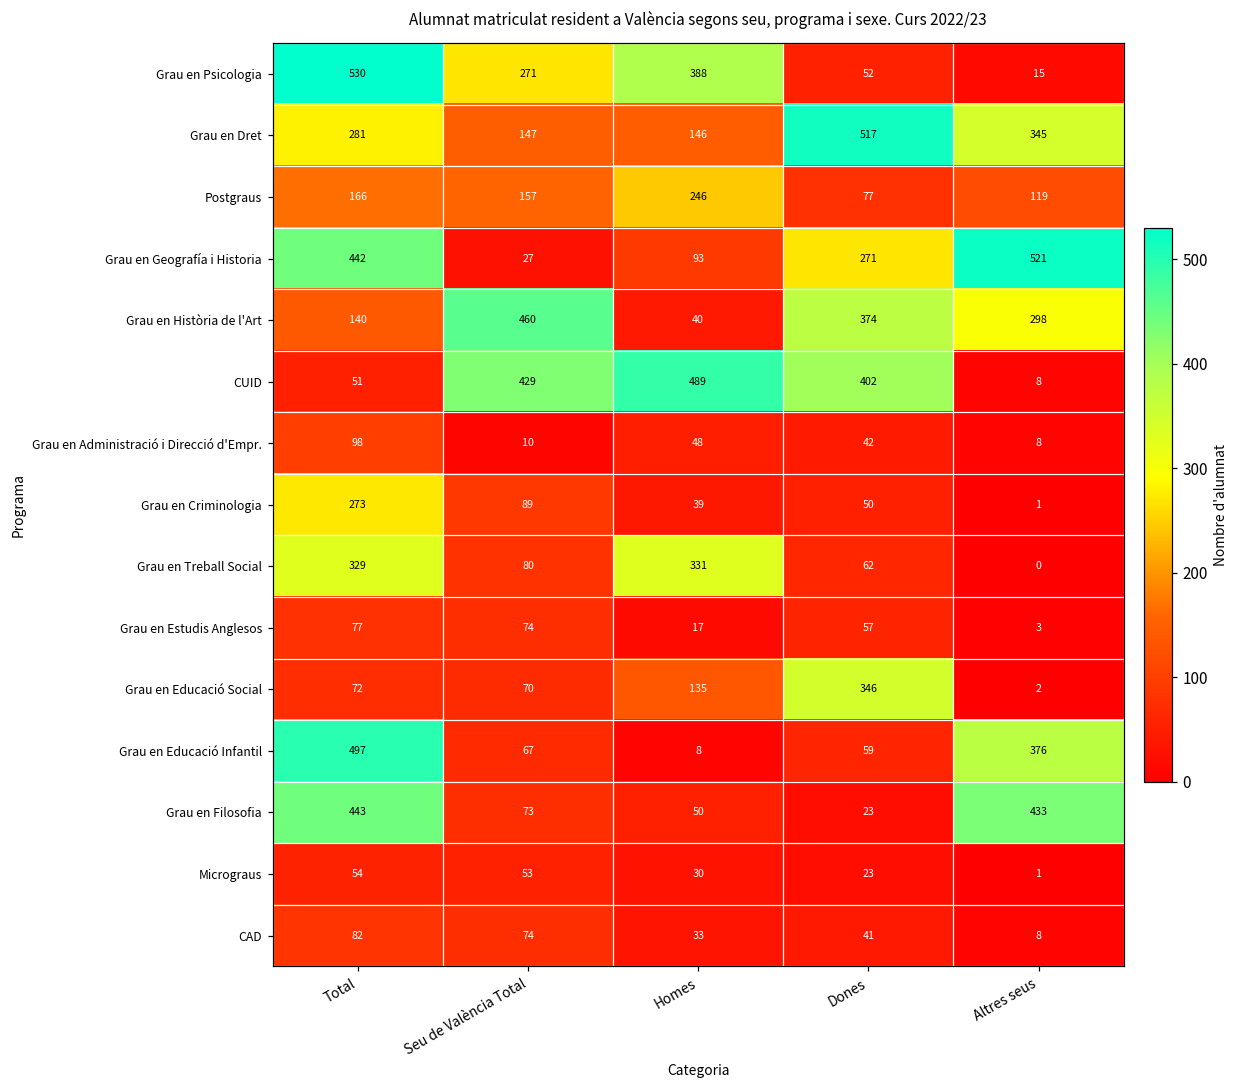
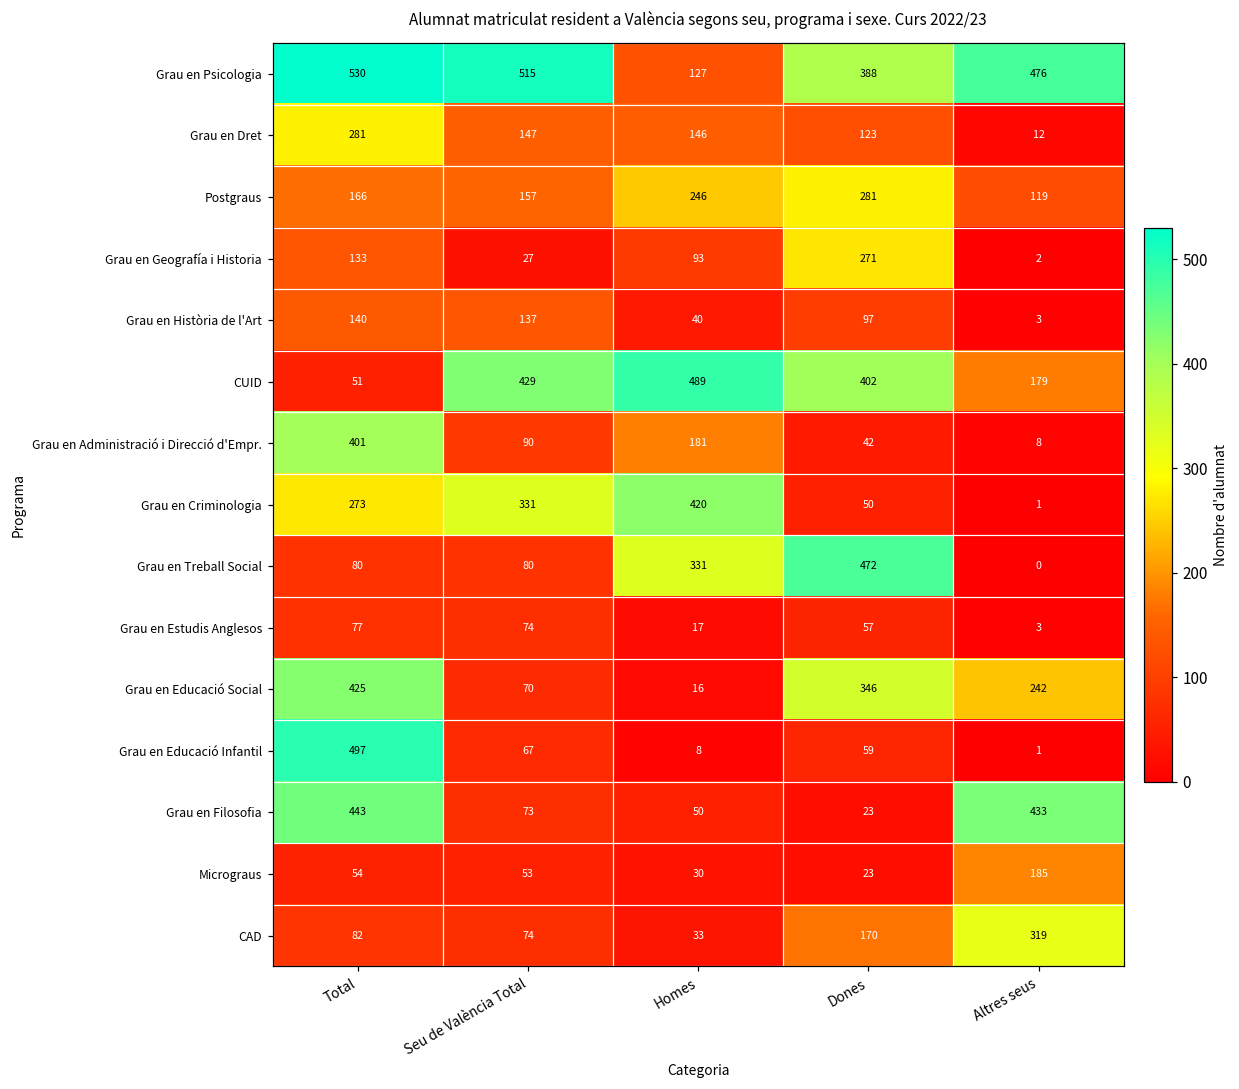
Grau en Psicologia, Seu de València Total: 271 -> 515
Grau en Psicologia, Homes: 388 -> 127
Grau en Psicologia, Dones: 52 -> 388
Grau en Psicologia, Altres seus: 15 -> 476
Grau en Dret, Dones: 517 -> 123
Grau en Dret, Altres seus: 345 -> 12
Postgraus, Dones: 77 -> 281
Grau en Geografía i Historia, Total: 442 -> 133
Grau en Geografía i Historia, Altres seus: 521 -> 2
Grau en Història de l'Art, Seu de València Total: 460 -> 137
Grau en Història de l'Art, Dones: 374 -> 97
Grau en Història de l'Art, Altres seus: 298 -> 3
CUID, Altres seus: 8 -> 179
Grau en Administració i Direcció d'Empr., Total: 98 -> 401
Grau en Administració i Direcció d'Empr., Seu de València Total: 10 -> 90
Grau en Administració i Direcció d'Empr., Homes: 48 -> 181
Grau en Criminologia, Seu de València Total: 89 -> 331
Grau en Criminologia, Homes: 39 -> 420
Grau en Treball Social, Total: 329 -> 80
Grau en Treball Social, Dones: 62 -> 472
Grau en Educació Social, Total: 72 -> 425
Grau en Educació Social, Homes: 135 -> 16
Grau en Educació Social, Altres seus: 2 -> 242
Grau en Educació Infantil, Altres seus: 376 -> 1
Micrograus, Altres seus: 1 -> 185
CAD, Dones: 41 -> 170
CAD, Altres seus: 8 -> 319
